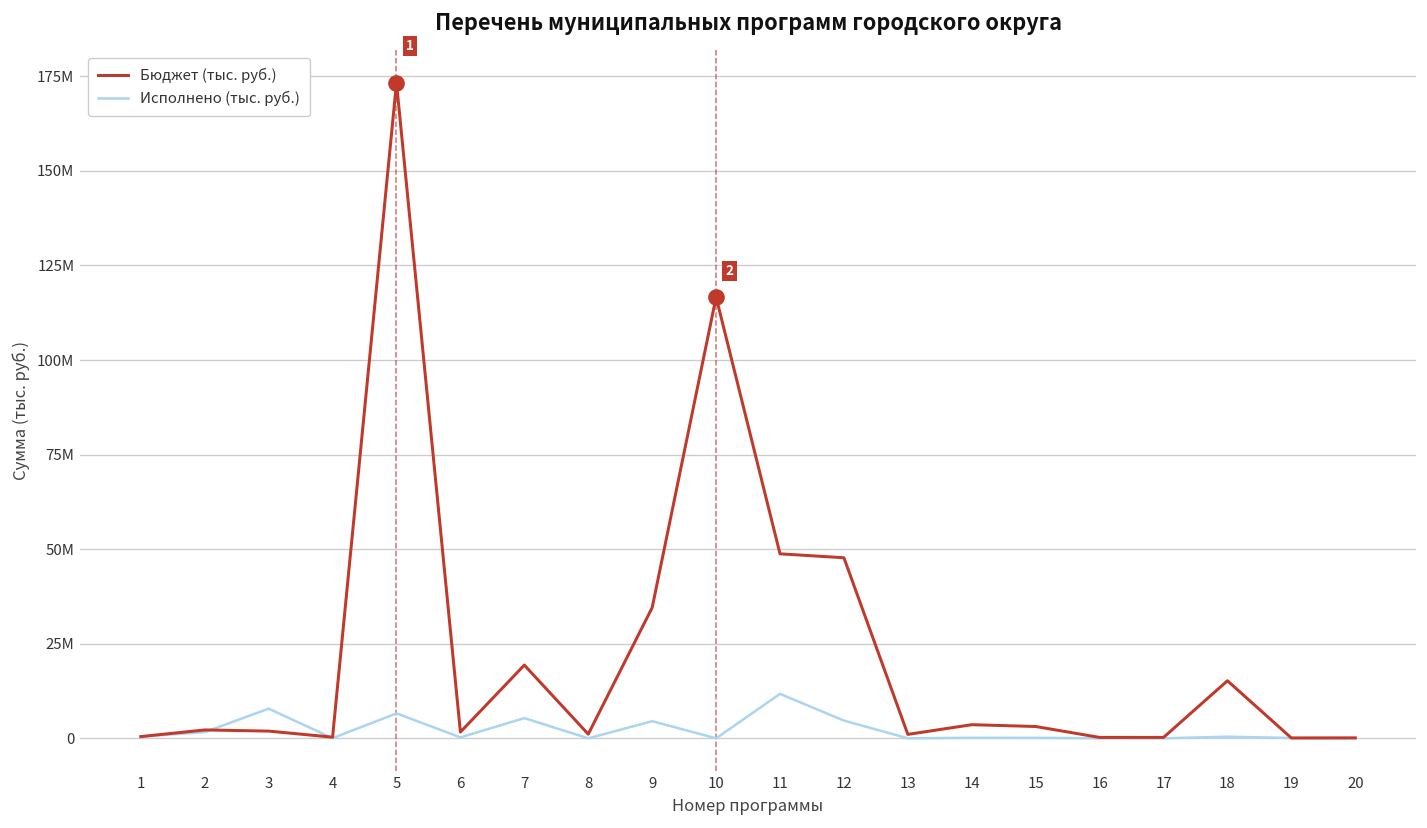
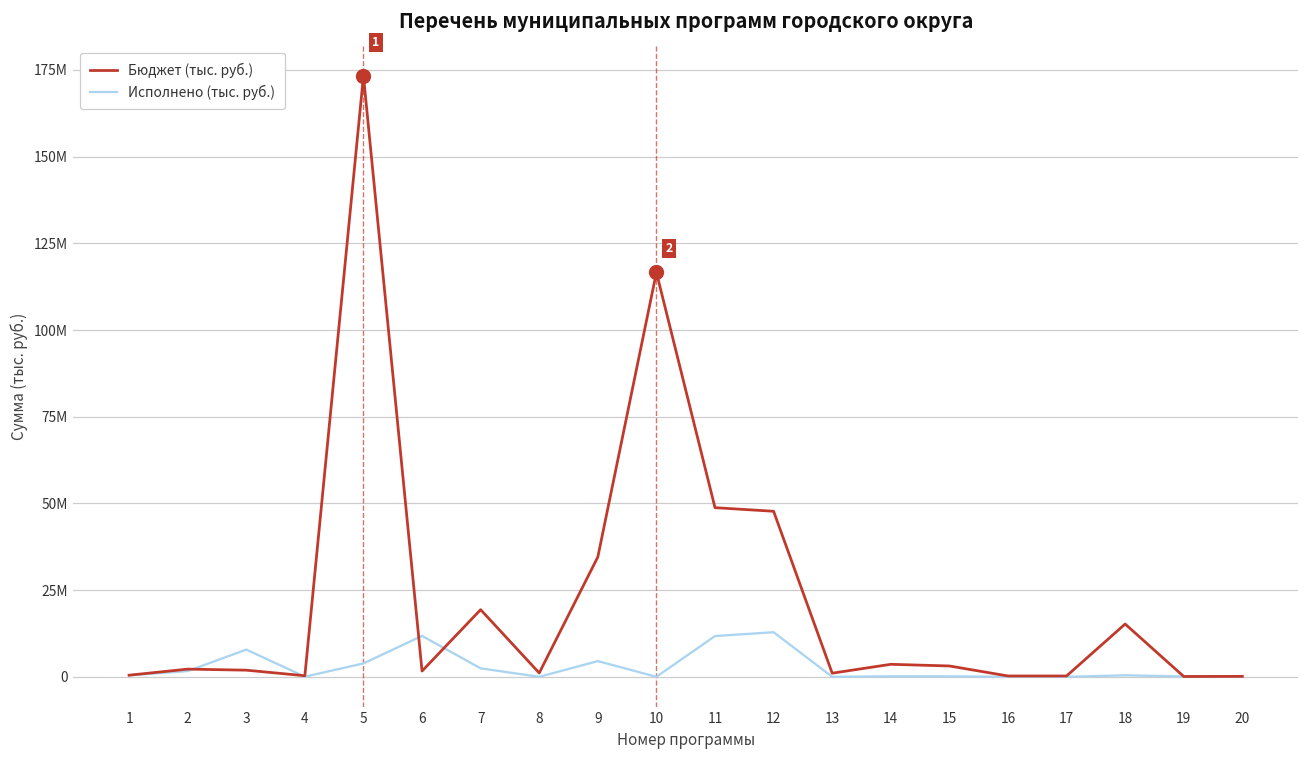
Исполнено (тыс. руб.), 5: 7000000 -> 4000000
Исполнено (тыс. руб.), 6: 0 -> 12000000
Исполнено (тыс. руб.), 7: 5000000 -> 2000000
Исполнено (тыс. руб.), 12: 5000000 -> 13000000
